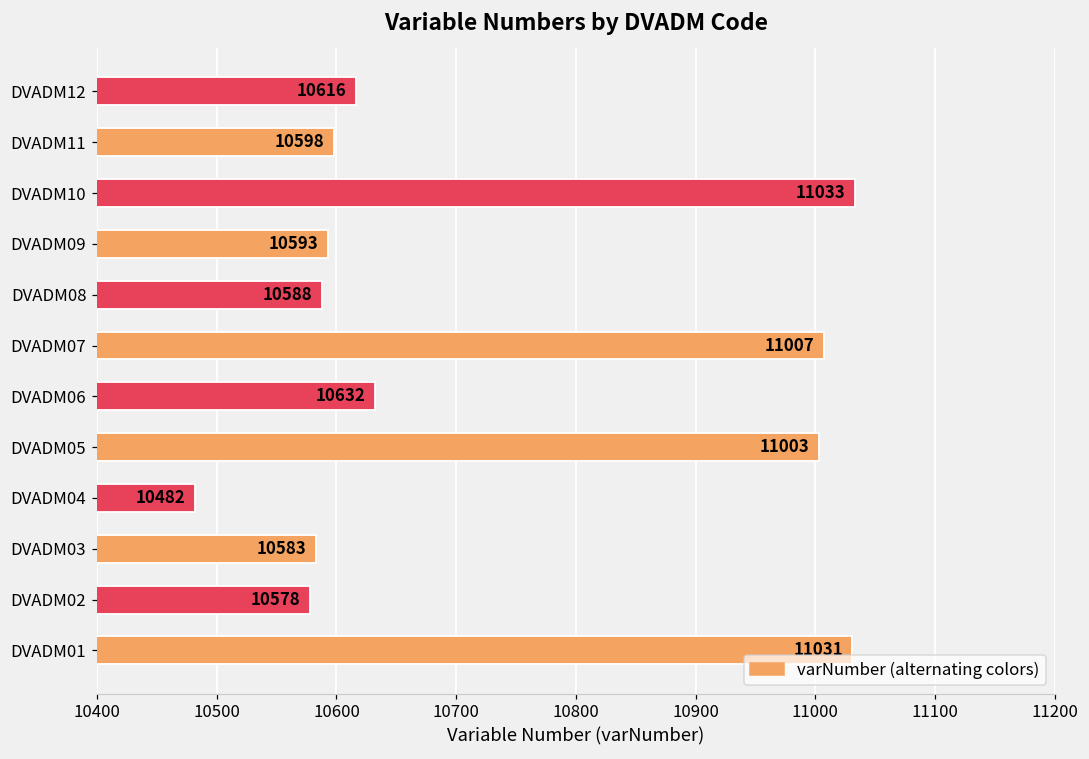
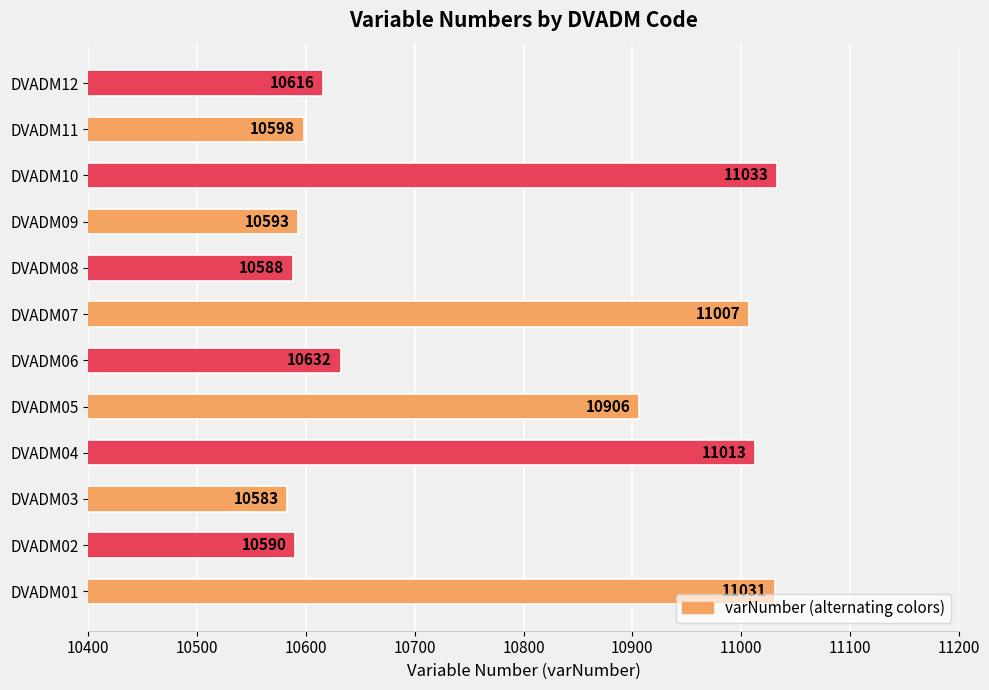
DVADM05: 11003 -> 10906
DVADM04: 10482 -> 11013
DVADM02: 10578 -> 10590
